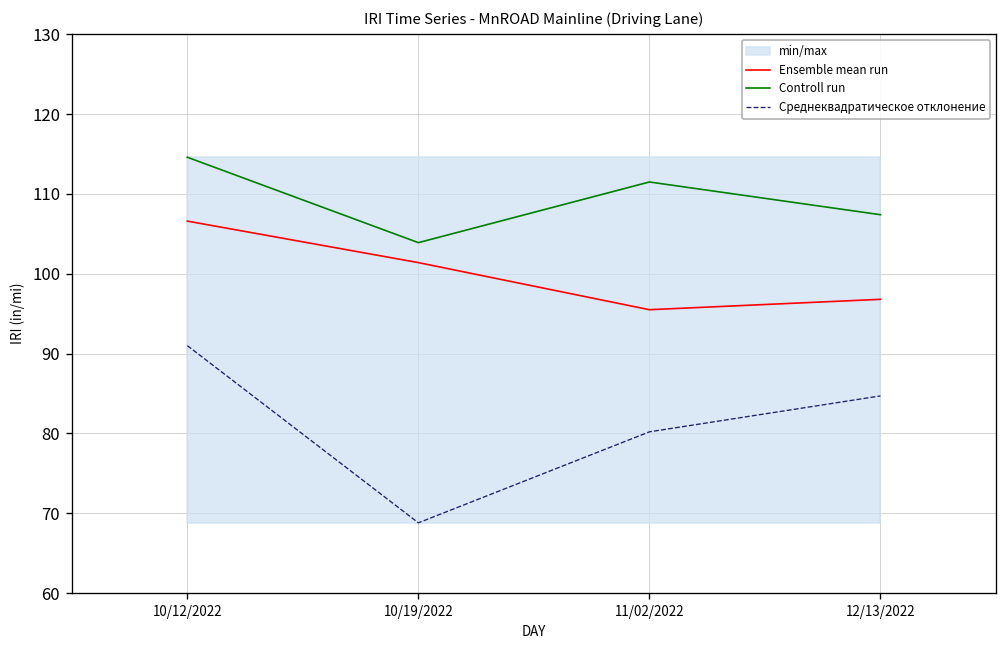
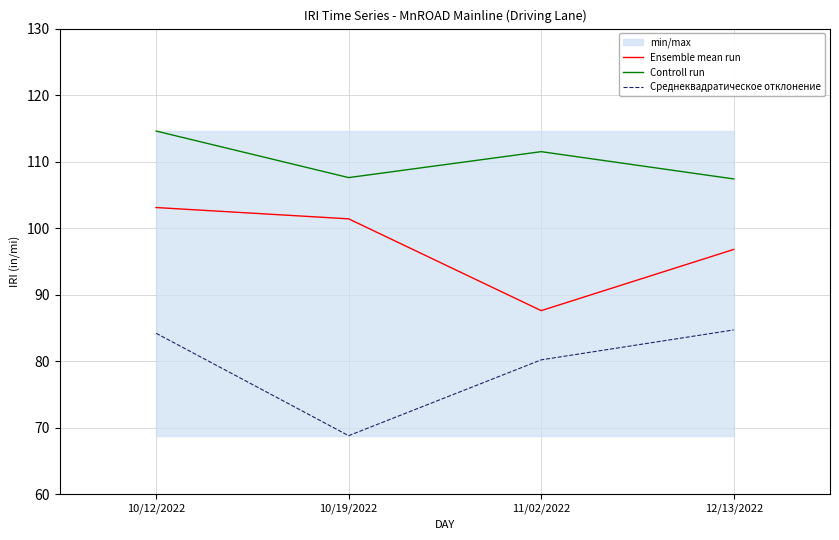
Ensemble mean run, 10/12/2022: 107 -> 103
Среднеквадратическое отклонение, 10/12/2022: 91 -> 84
Controll run, 10/19/2022: 104 -> 108
Ensemble mean run, 11/02/2022: 96 -> 88
